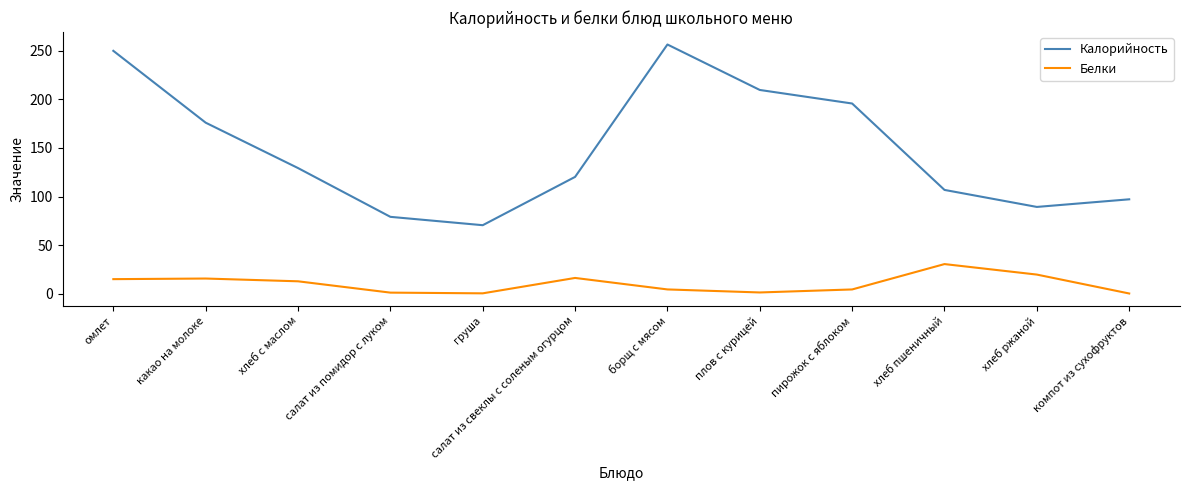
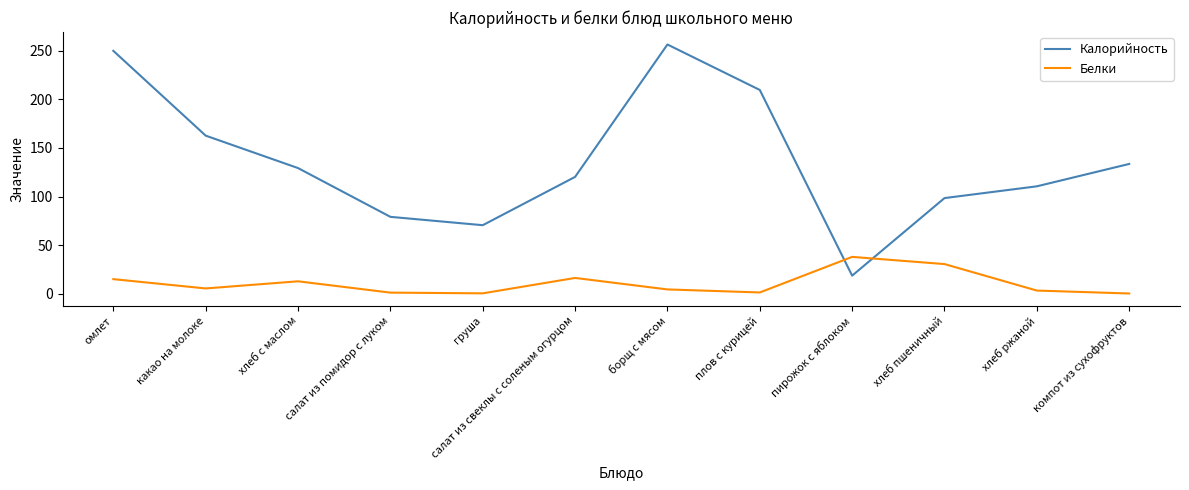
Калорийность, какао на молоке: 180 -> 160
Белки, какао на молоке: 20 -> 10
Калорийность, пирожок с яблоком: 200 -> 20
Белки, пирожок с яблоком: 0 -> 40
Калорийность, хлеб пшеничный: 110 -> 100
Калорийность, хлеб ржаной: 90 -> 110
Белки, хлеб ржаной: 20 -> 0
Калорийность, компот из сухофруктов: 100 -> 130
